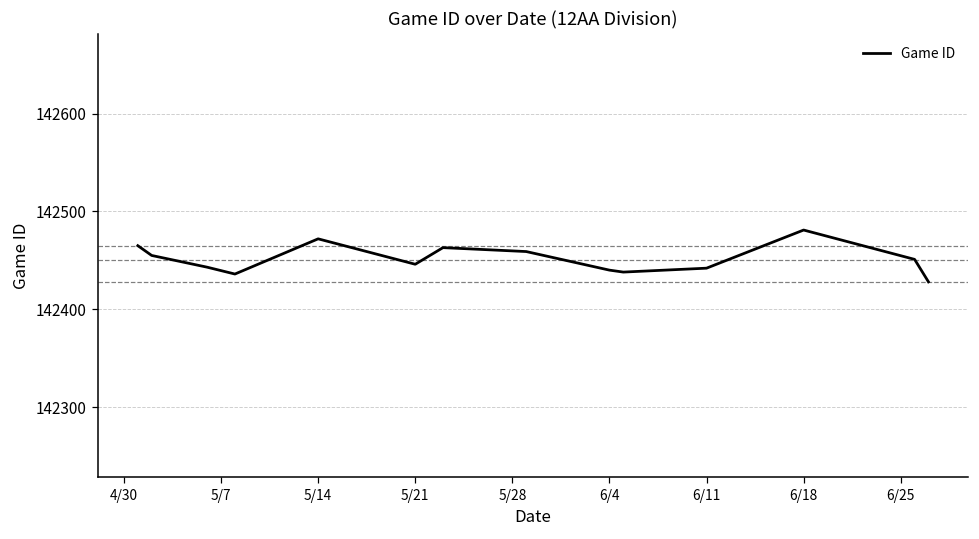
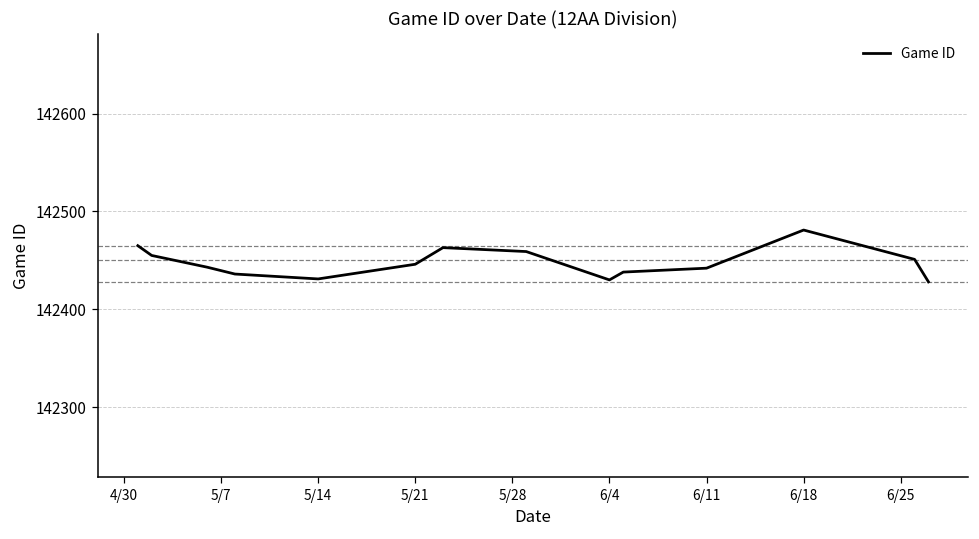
5/14: 142470 -> 142430
6/4: 142440 -> 142430
